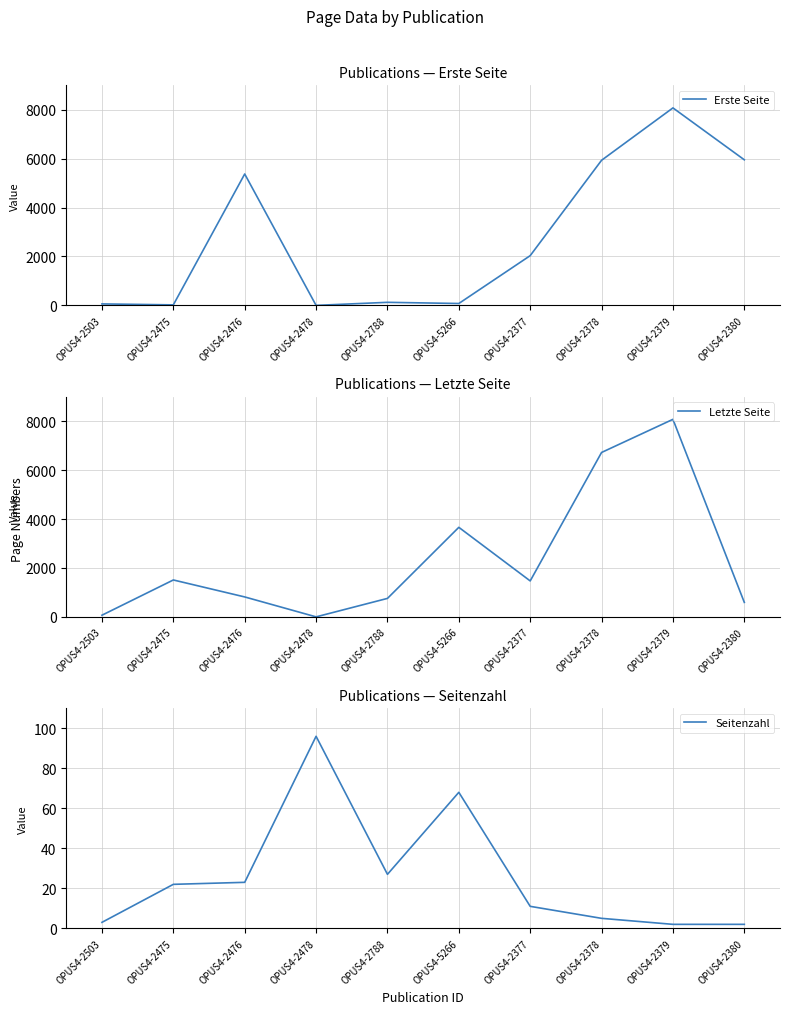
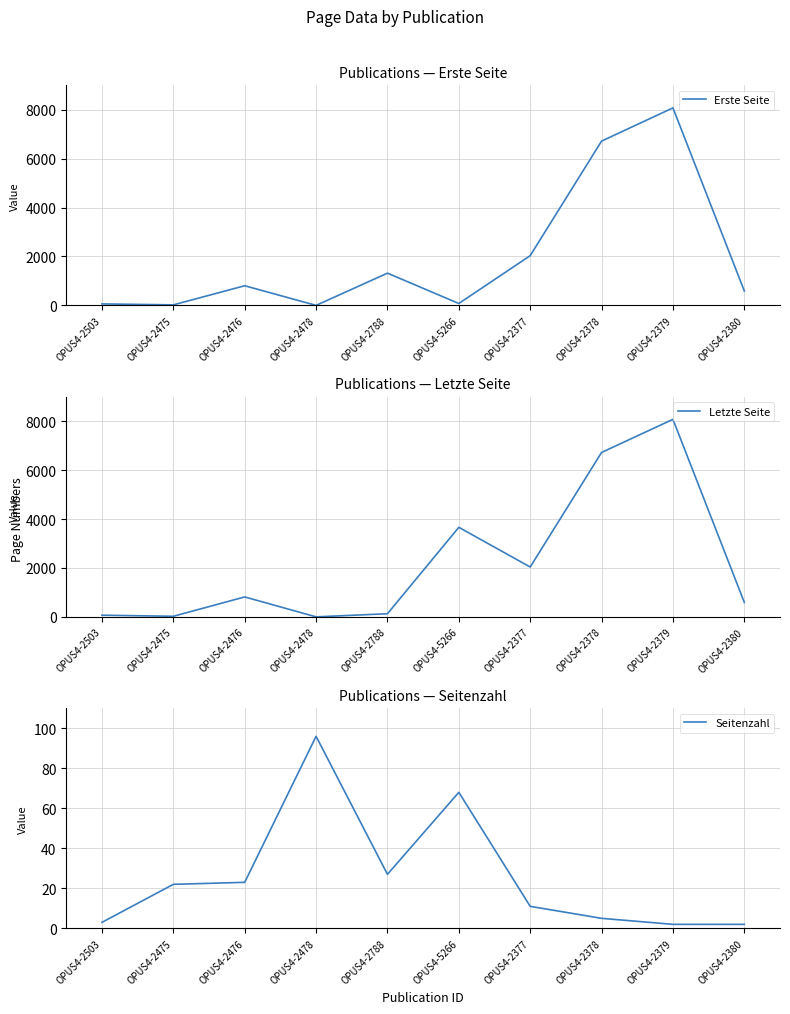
Publications — Erste Seite, OPUS4-2476: 5400 -> 800
Publications — Erste Seite, OPUS4-2788: 100 -> 1300
Publications — Erste Seite, OPUS4-2378: 5900 -> 6700
Publications — Erste Seite, OPUS4-2380: 6000 -> 600
Publications — Letzte Seite, OPUS4-2475: 1500 -> 0
Publications — Letzte Seite, OPUS4-2788: 800 -> 100
Publications — Letzte Seite, OPUS4-2377: 1500 -> 2000
